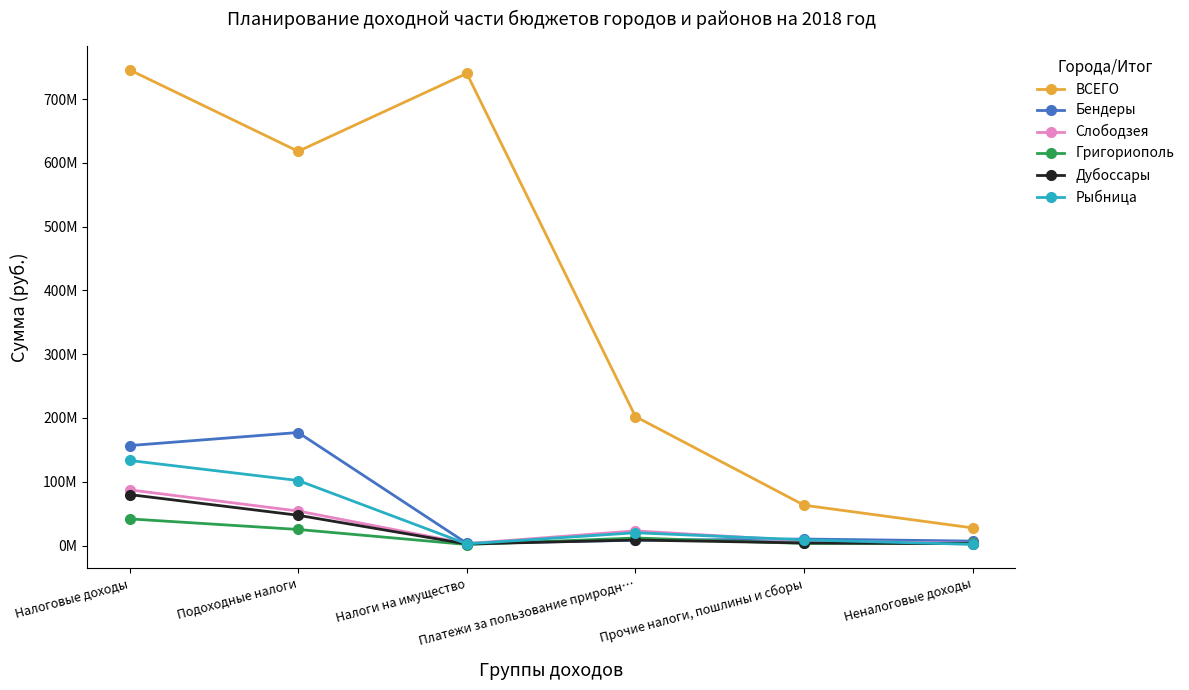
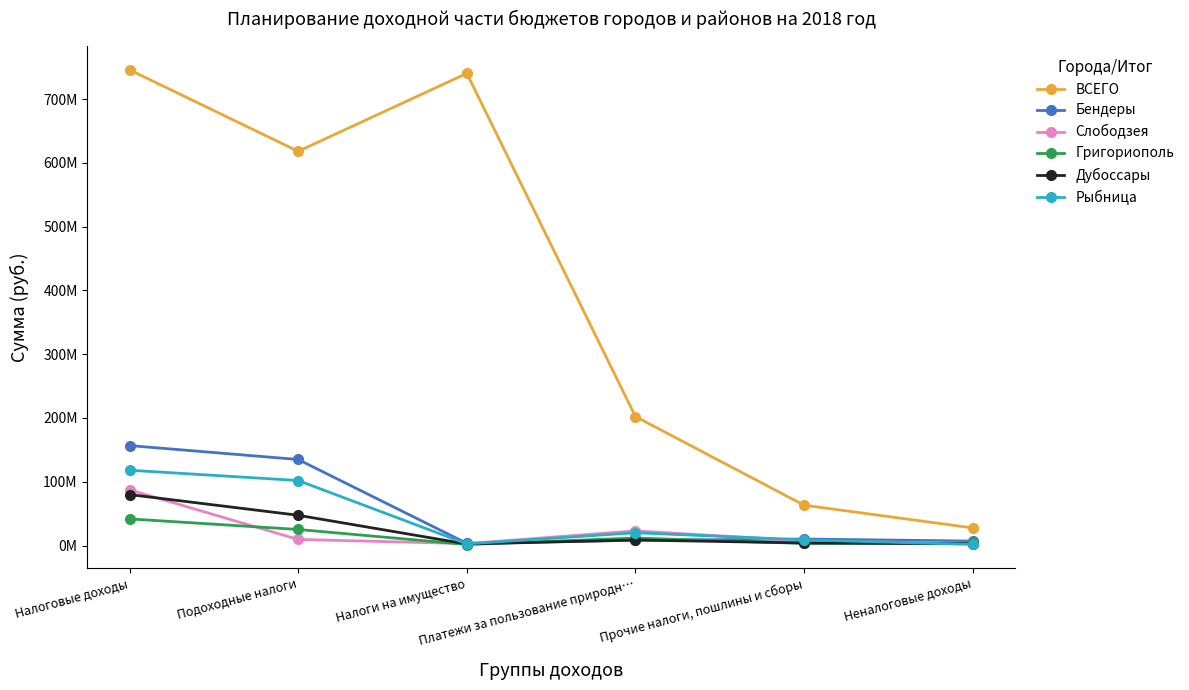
Рыбница, Налоговые доходы: 130000000 -> 120000000
Бендеры, Подоходные налоги: 180000000 -> 130000000
Слободзея, Подоходные налоги: 50000000 -> 10000000
